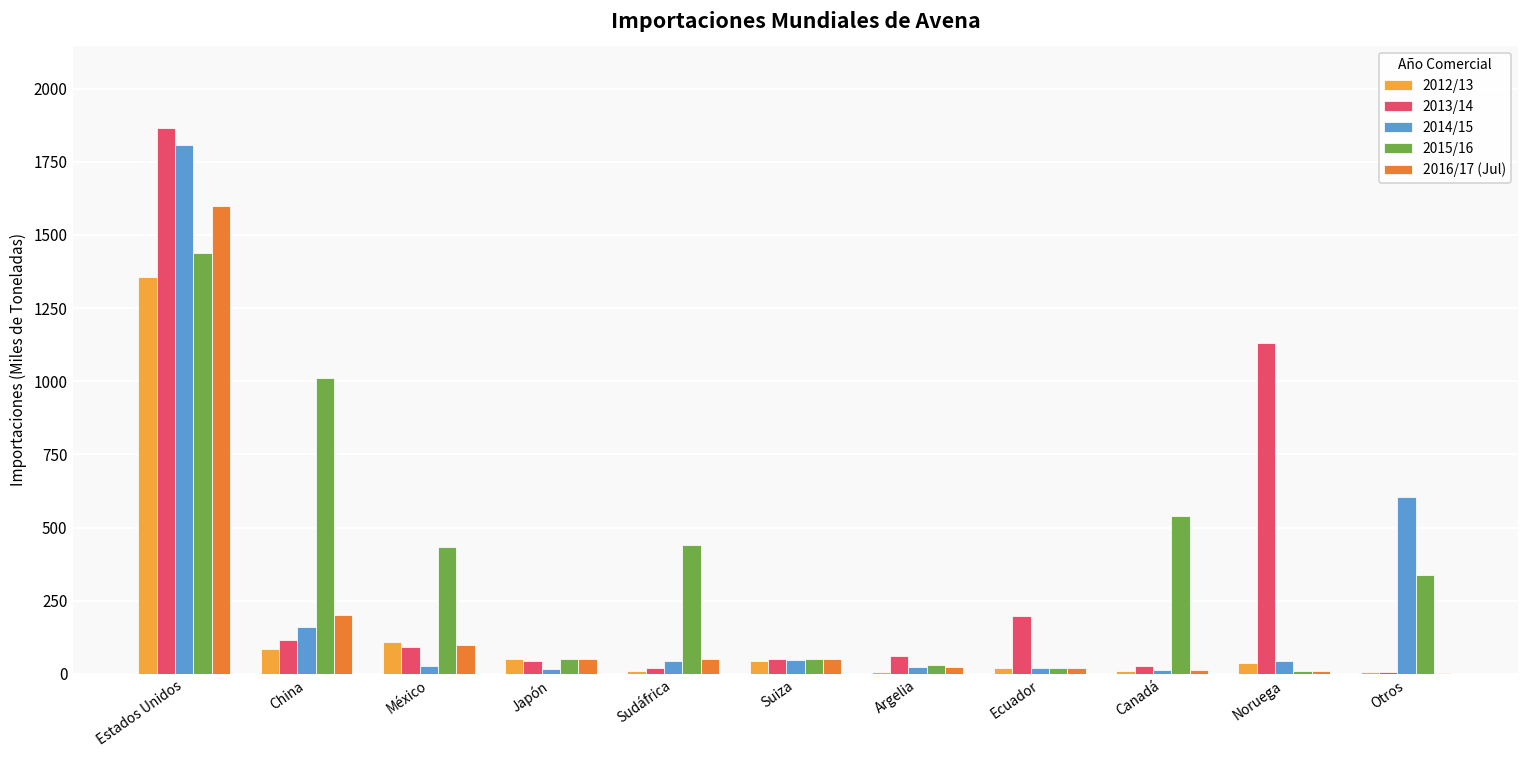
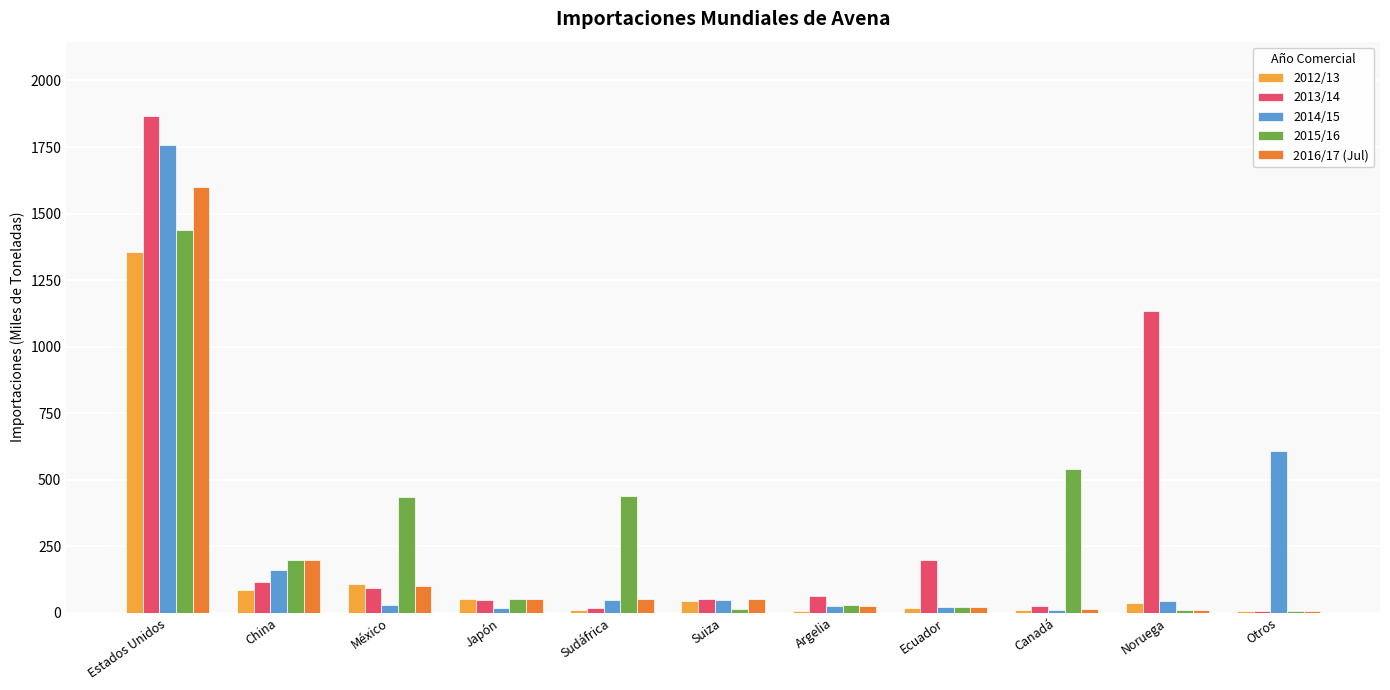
2014/15, Estados Unidos: 1810 -> 1760
2015/16, China: 1010 -> 200
2015/16, Suiza: 50 -> 20
2015/16, Otros: 340 -> 10
